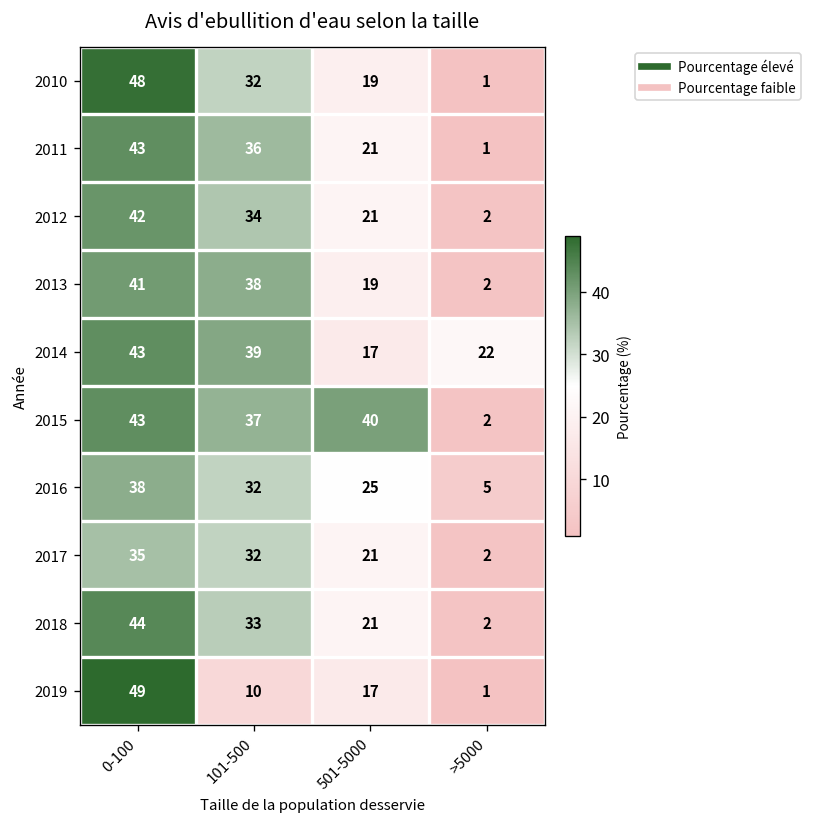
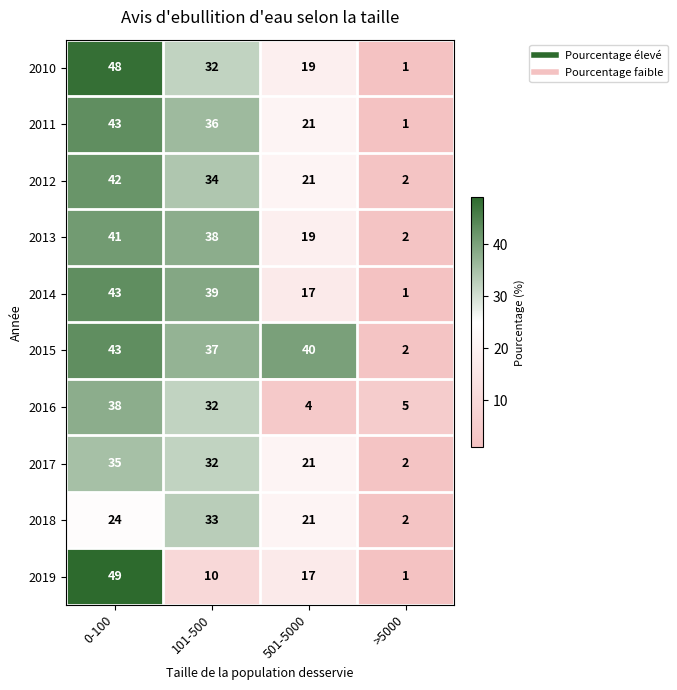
2014, >5000: 22 -> 1
2016, 501-5000: 25 -> 4
2018, 0-100: 44 -> 24
